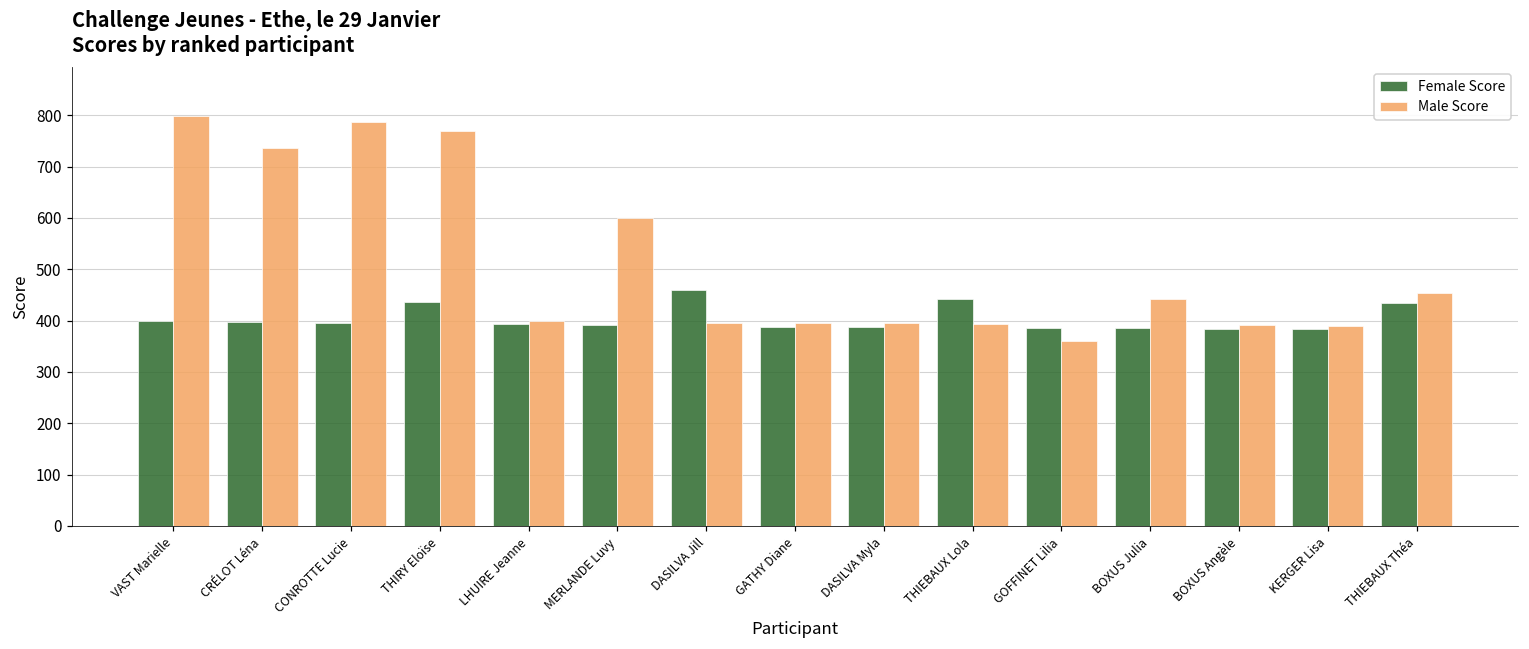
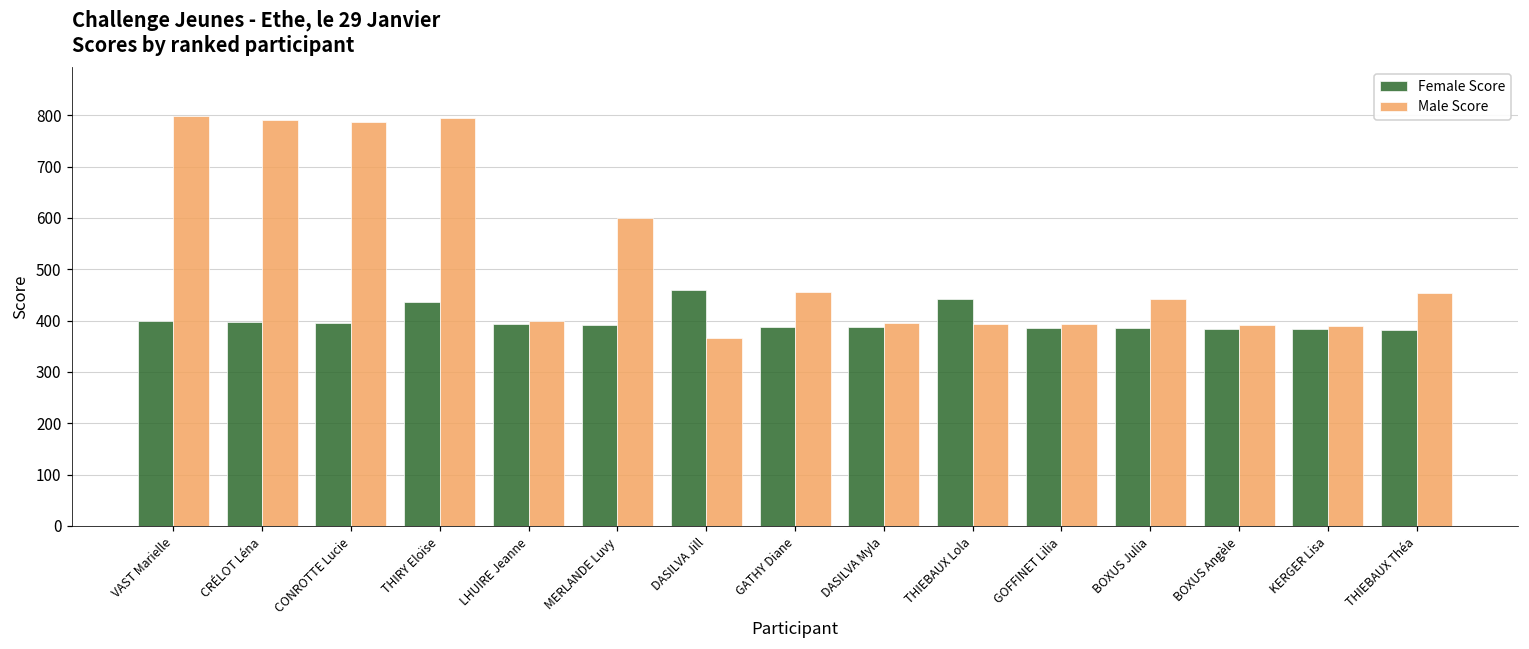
Male Score, CRÉLOT Léna: 740 -> 790
Male Score, THIRY Eloïse: 770 -> 790
Male Score, DASILVA Jill: 400 -> 370
Male Score, GATHY Diane: 400 -> 460
Male Score, GOFFINET Lilia: 360 -> 390
Female Score, THIEBAUX Théa: 430 -> 380
